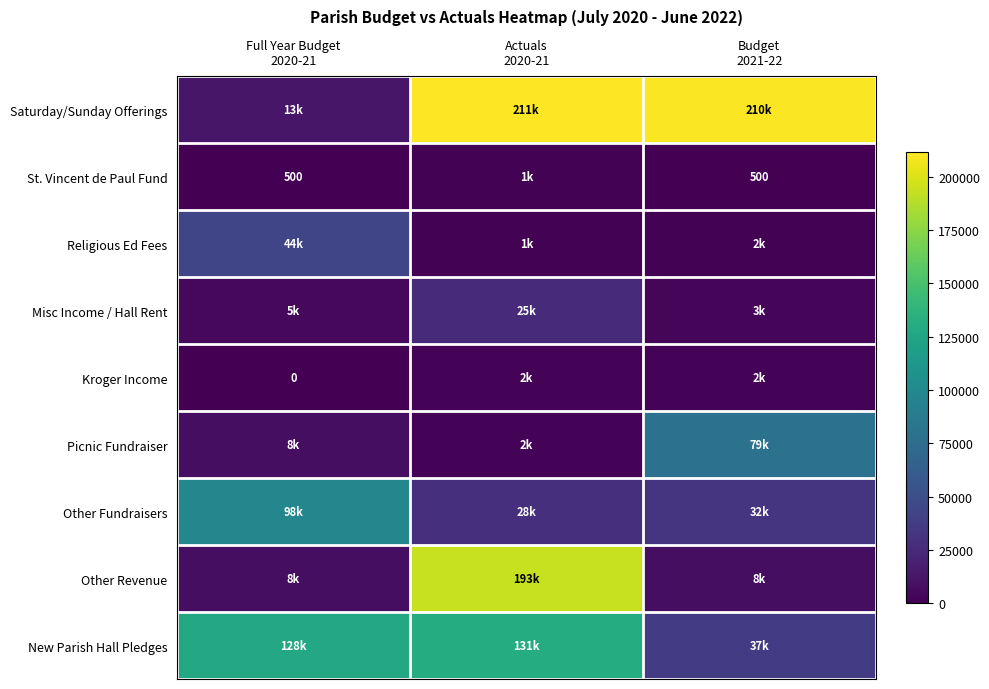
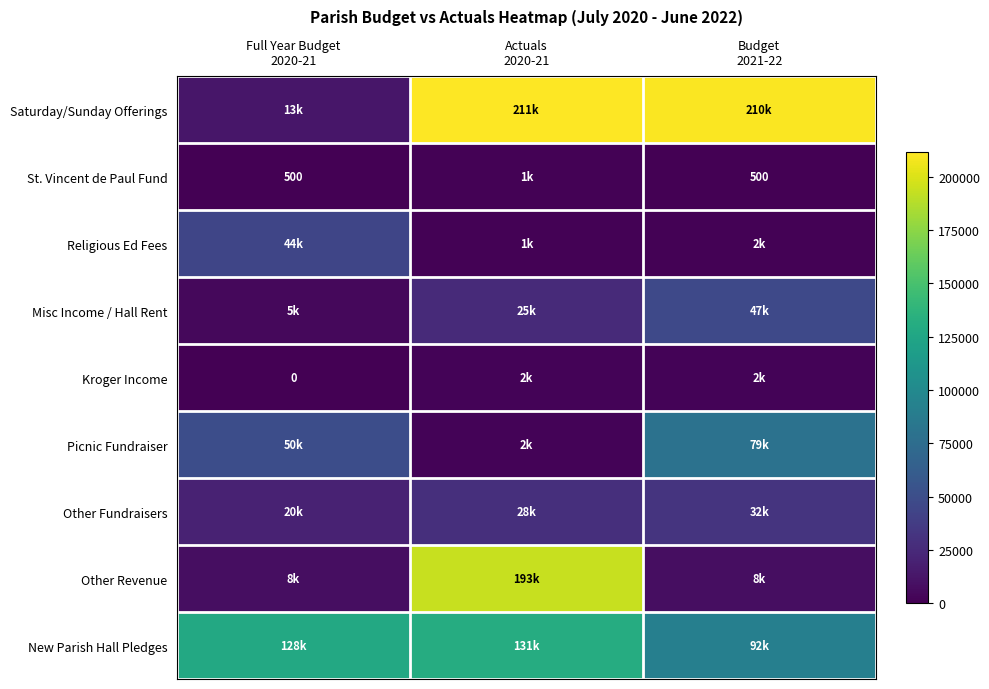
Misc Income / Hall Rent, Budget 2021-22: 3k -> 47k
Picnic Fundraiser, Full Year Budget 2020-21: 8k -> 50k
Other Fundraisers, Full Year Budget 2020-21: 98k -> 20k
New Parish Hall Pledges, Budget 2021-22: 37k -> 92k
